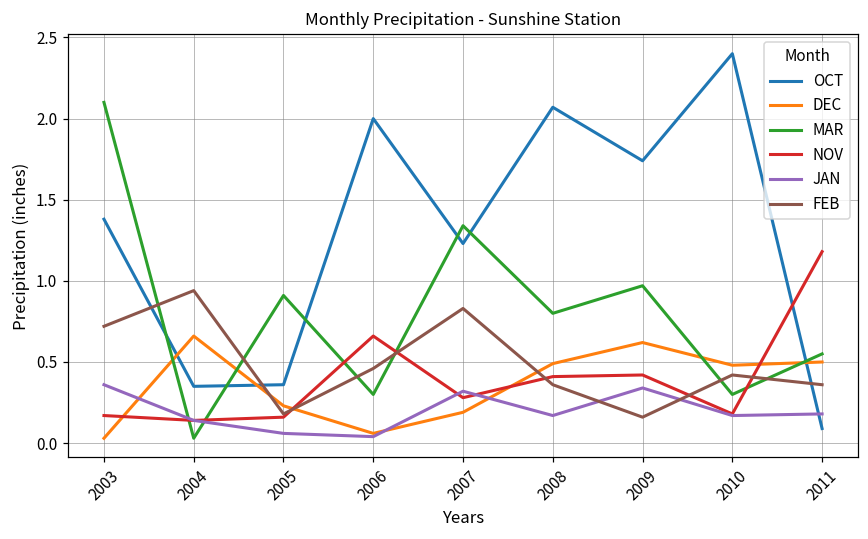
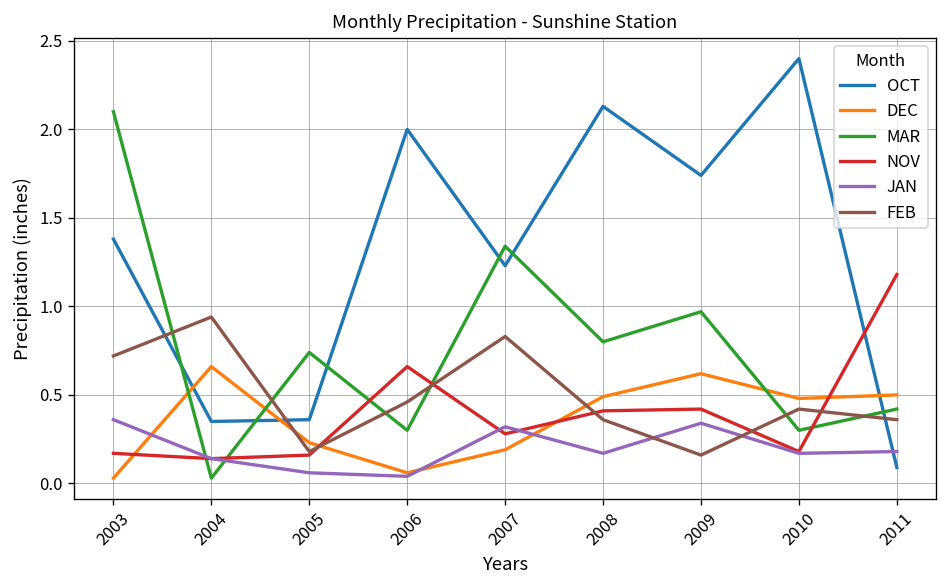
MAR, 2005: 0.91 -> 0.74
OCT, 2008: 2.07 -> 2.13
MAR, 2011: 0.55 -> 0.42
